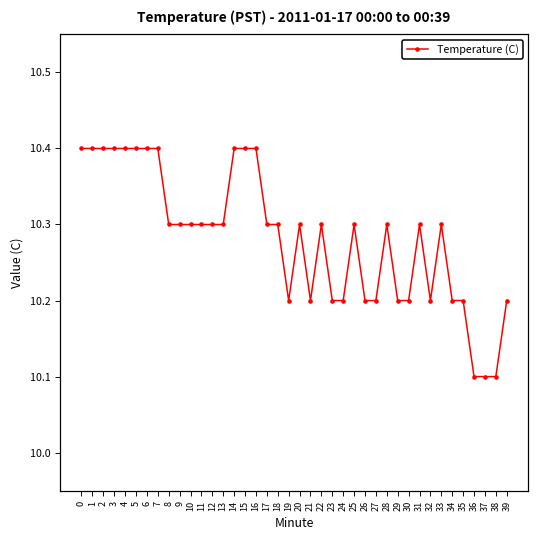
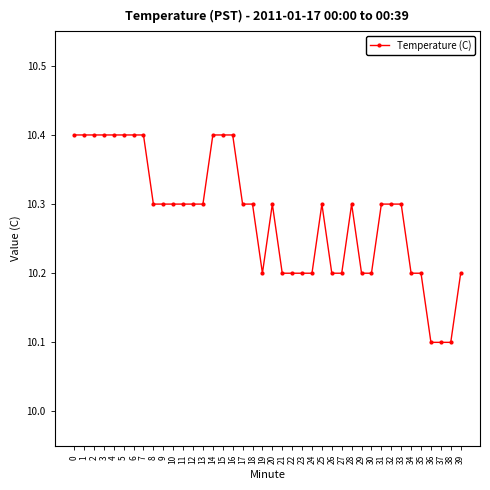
22: 10.3 -> 10.2
32: 10.2 -> 10.3
